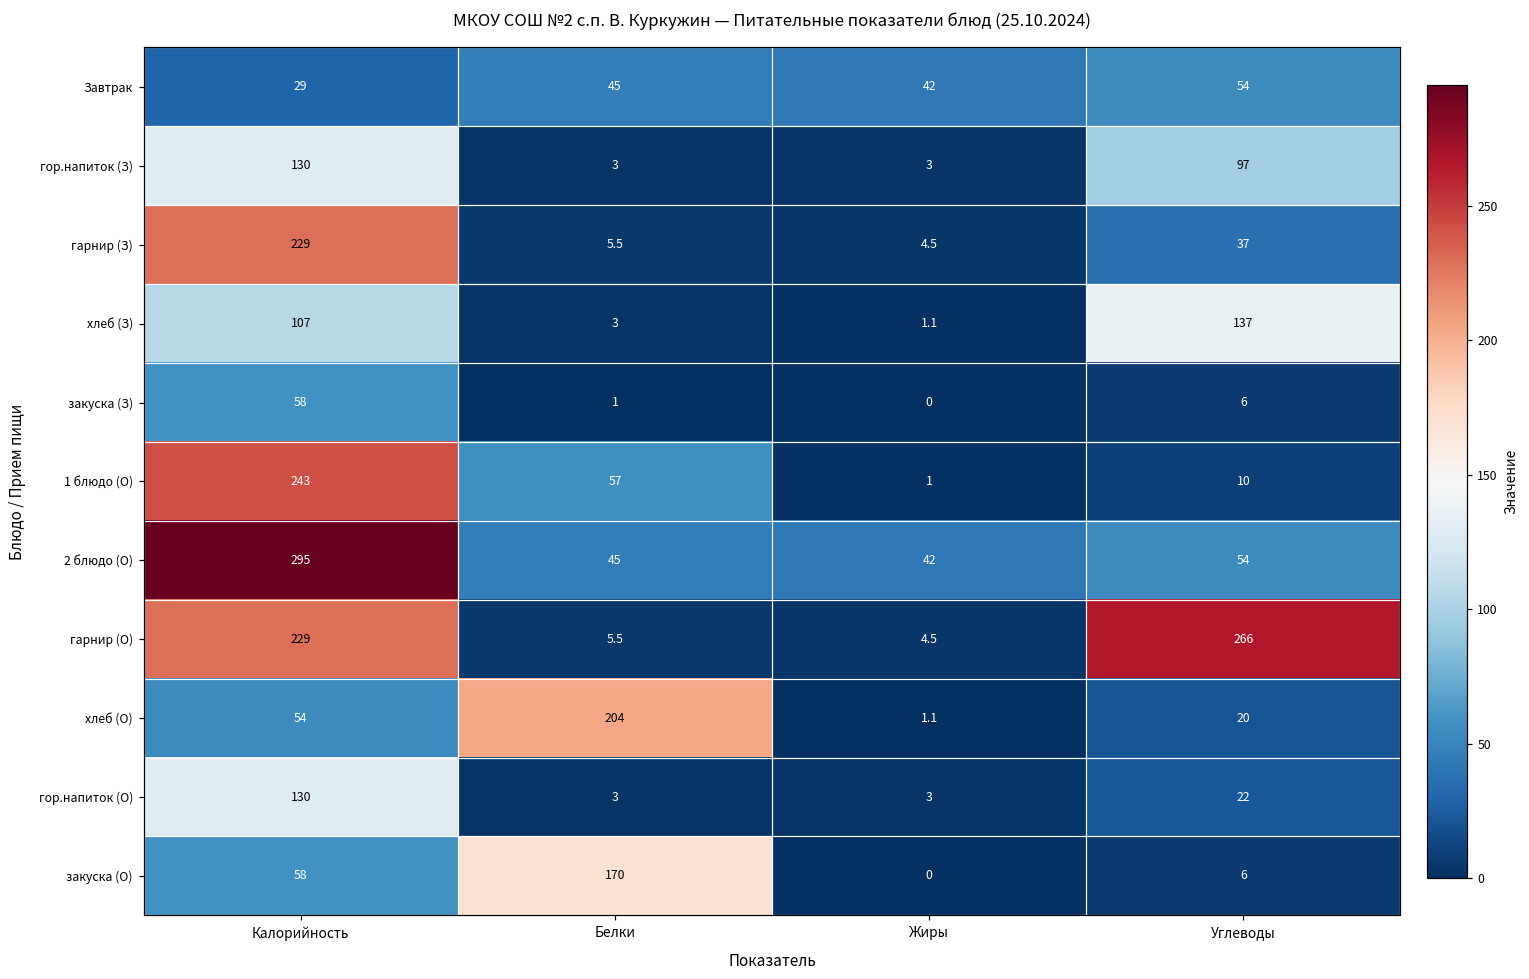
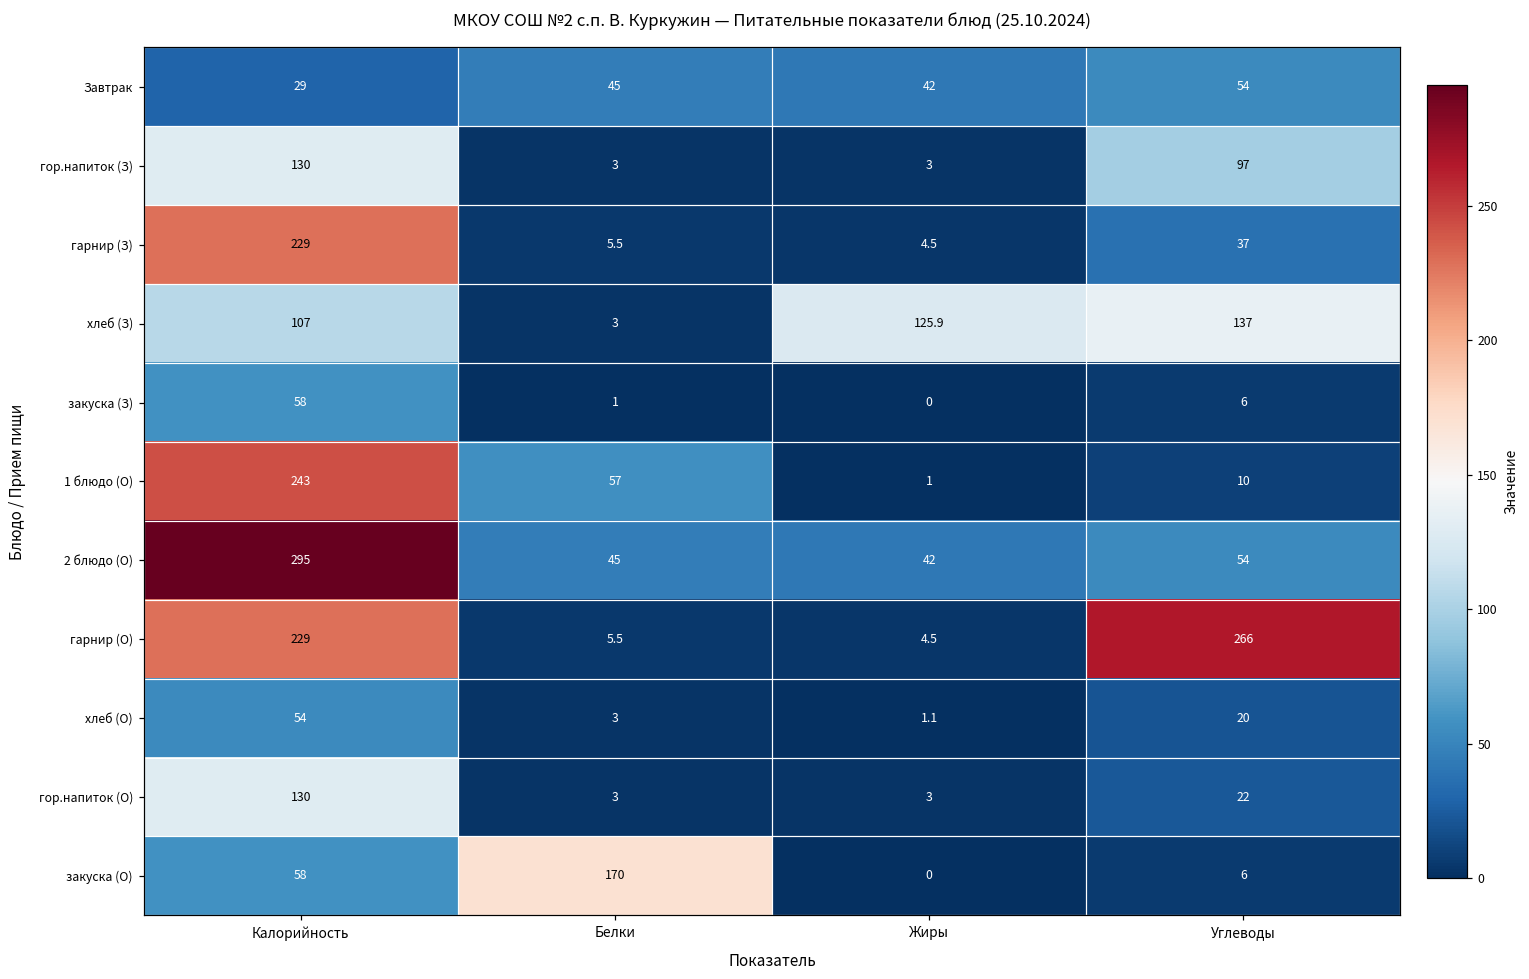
хлеб (З), Жиры: 1.1 -> 125.9
хлеб (О), Белки: 204 -> 3
